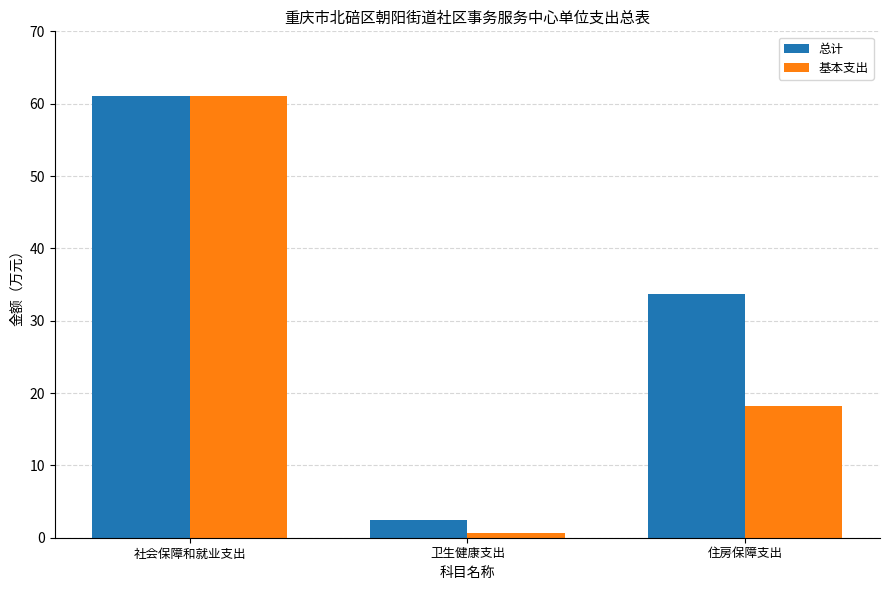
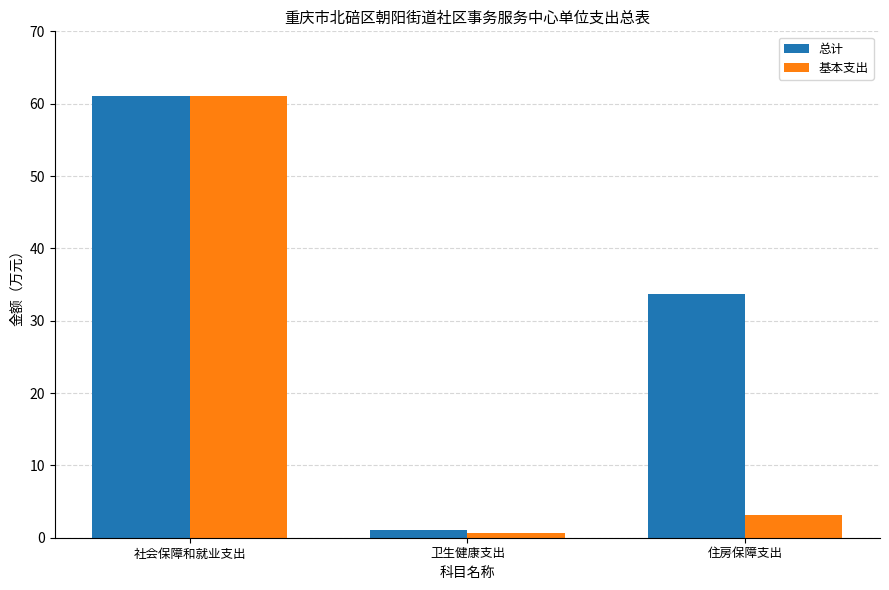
总计, 卫生健康支出: 3 -> 1
基本支出, 住房保障支出: 18 -> 3
